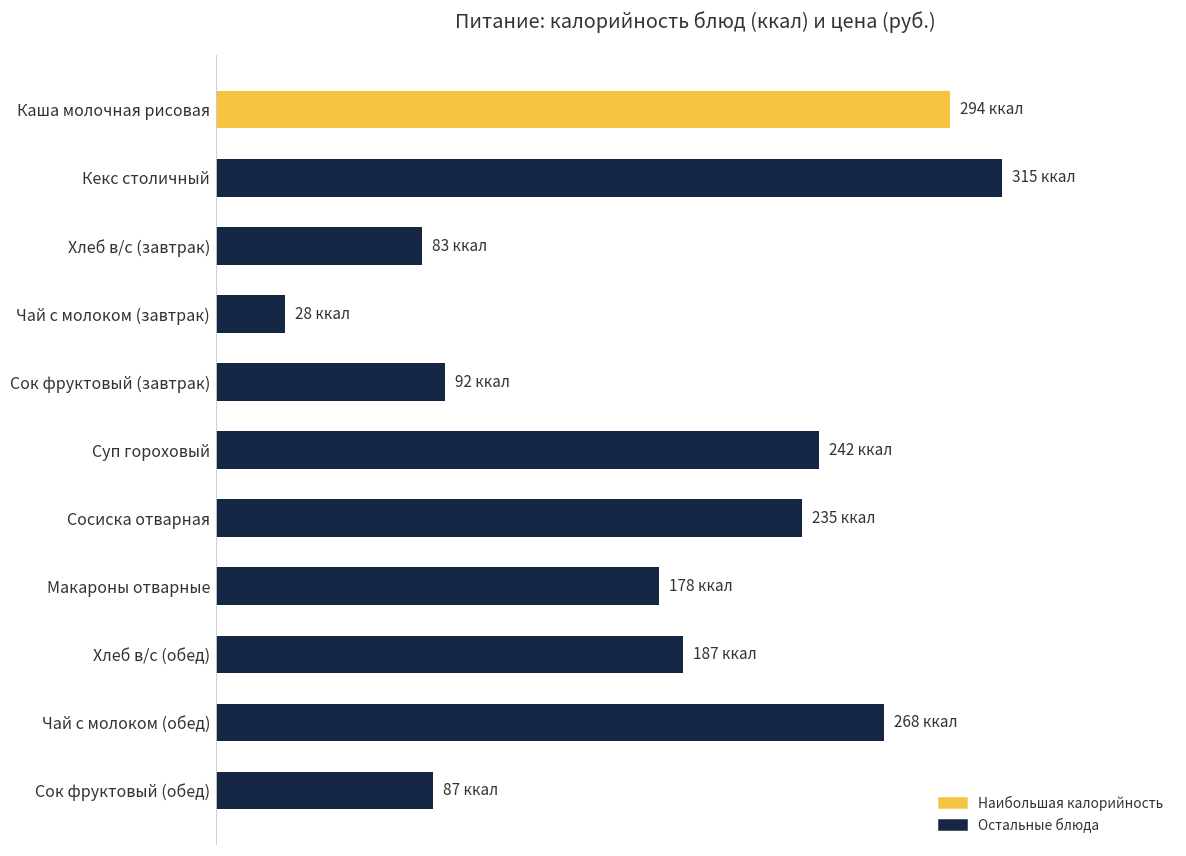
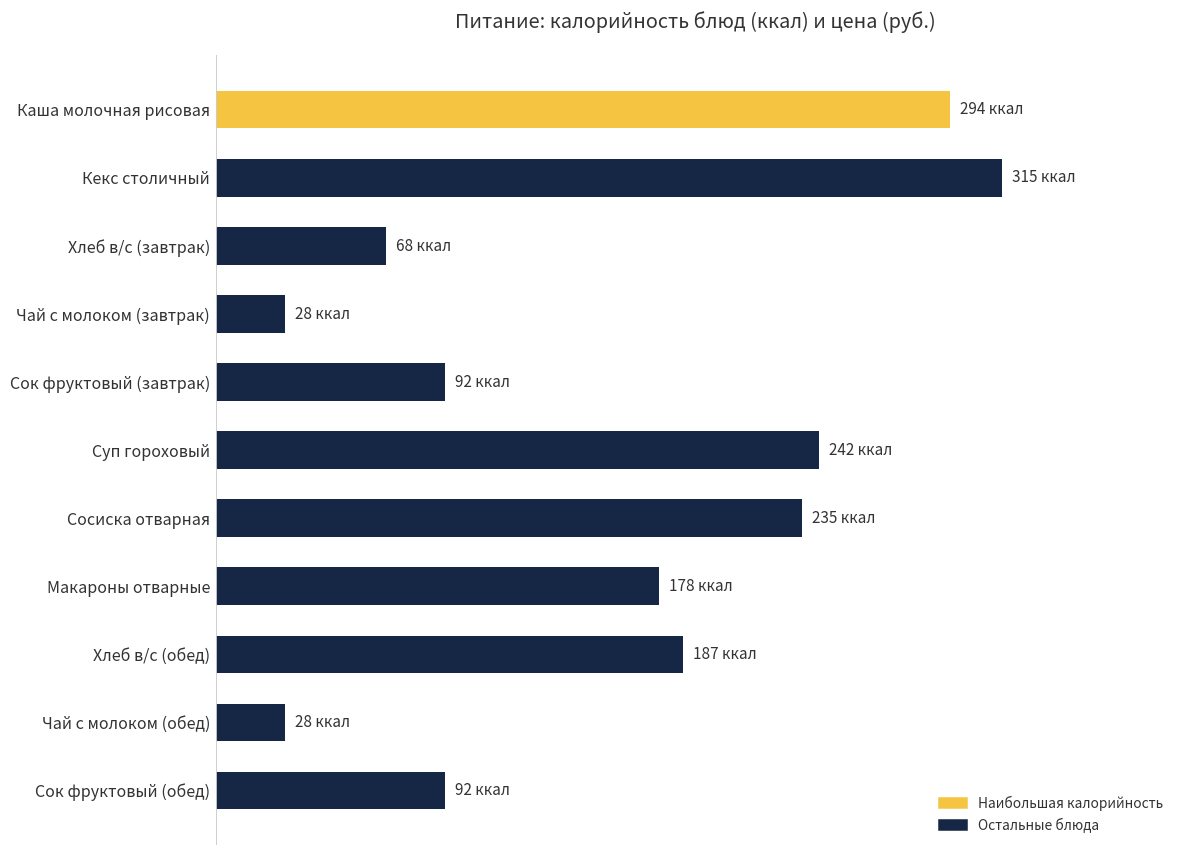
Хлеб в/с (завтрак): 83 -> 68
Чай с молоком (обед): 268 -> 28
Сок фруктовый (обед): 87 -> 92
